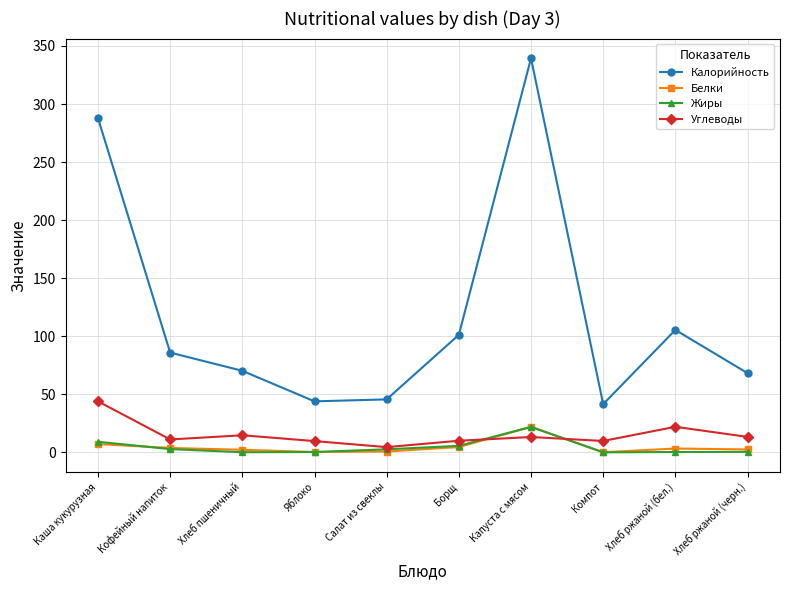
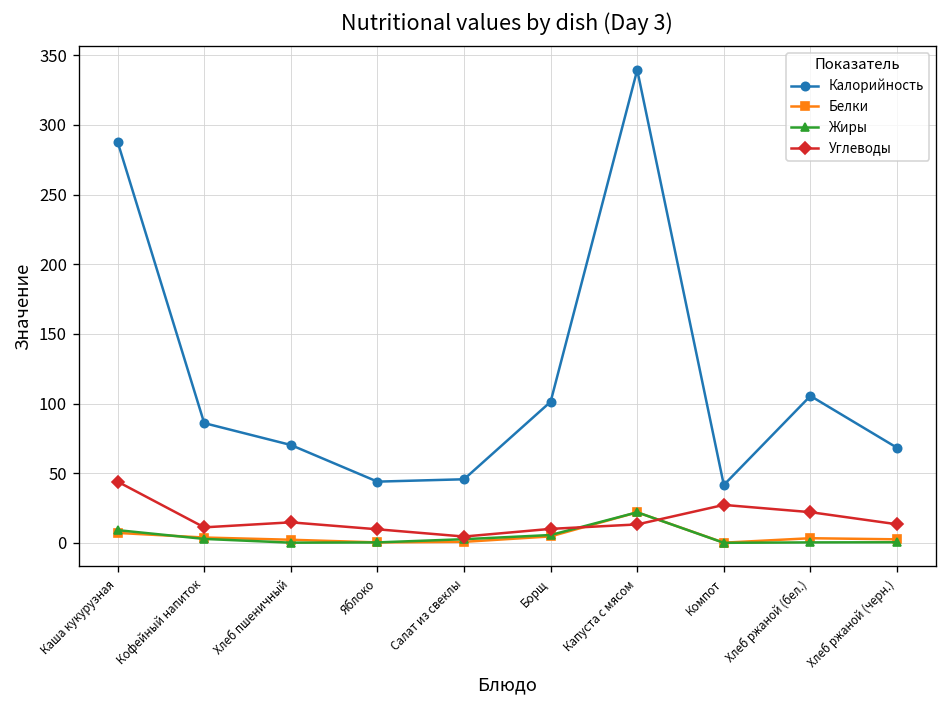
Углеводы, Компот: 10 -> 27
